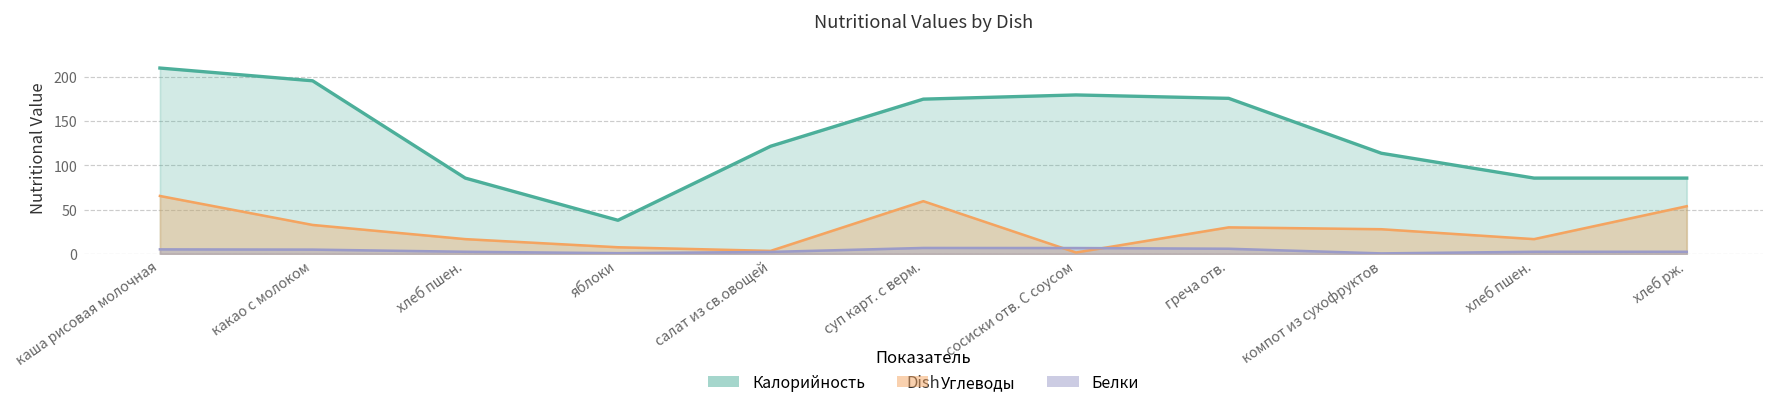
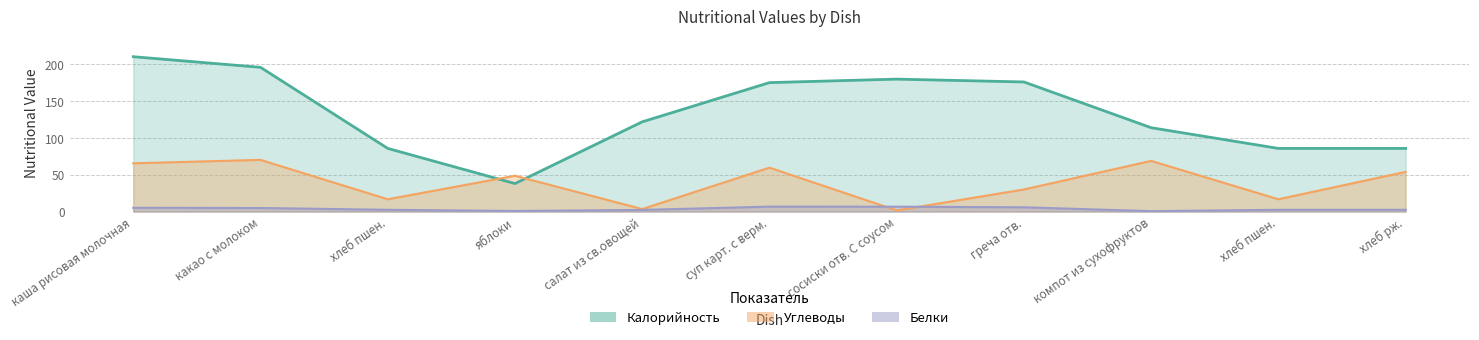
Углеводы, какао с молоком: 30 -> 70
Углеводы, яблоки: 10 -> 50
Углеводы, компот из сухофруктов: 30 -> 70
